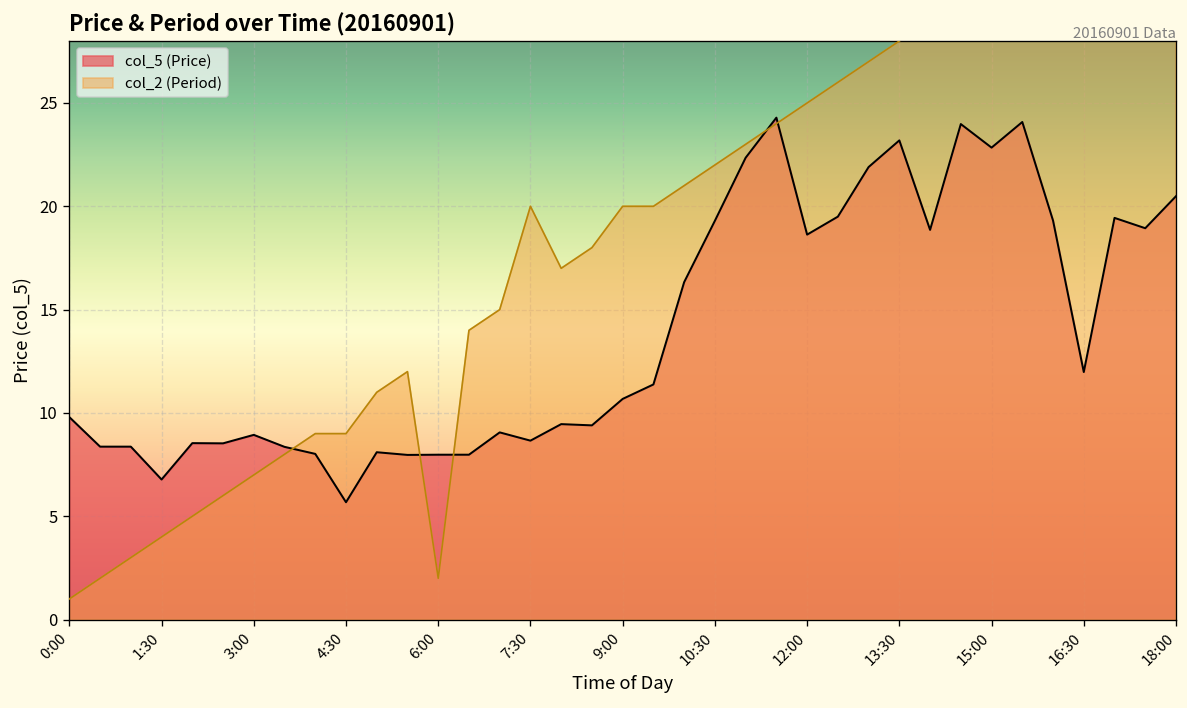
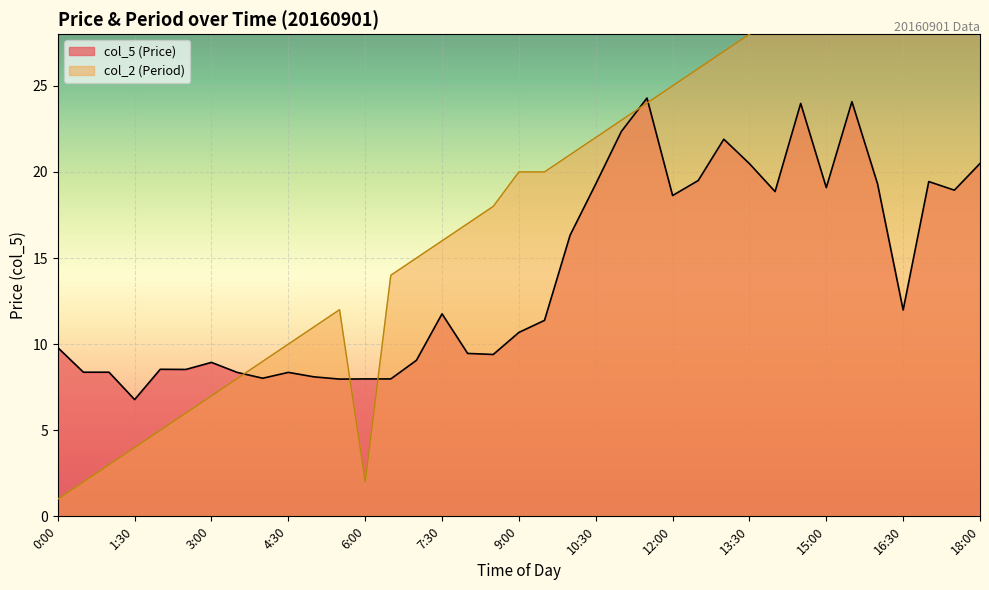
col_5 (Price), 4:30: 5.7 -> 8.4
col_2 (Period), 4:30: 9 -> 10
col_5 (Price), 7:30: 8.7 -> 11.8
col_2 (Period), 7:30: 20 -> 16
col_5 (Price), 13:30: 23.2 -> 20.5
col_5 (Price), 15:00: 22.8 -> 19.1
